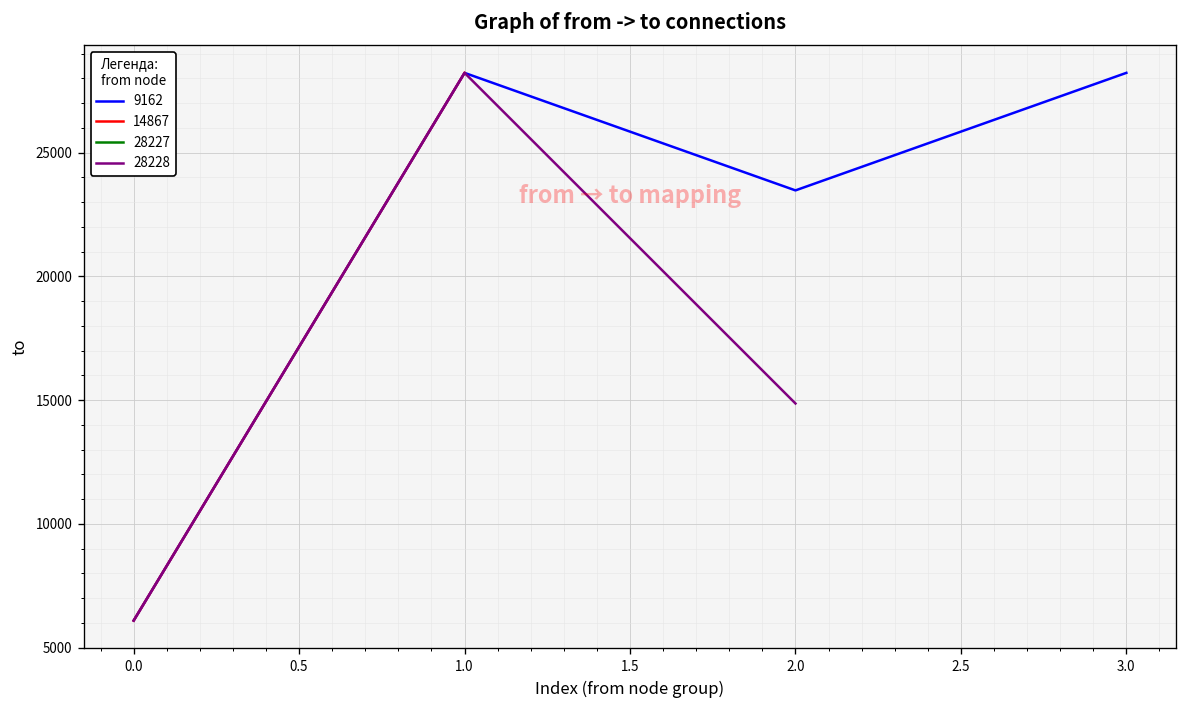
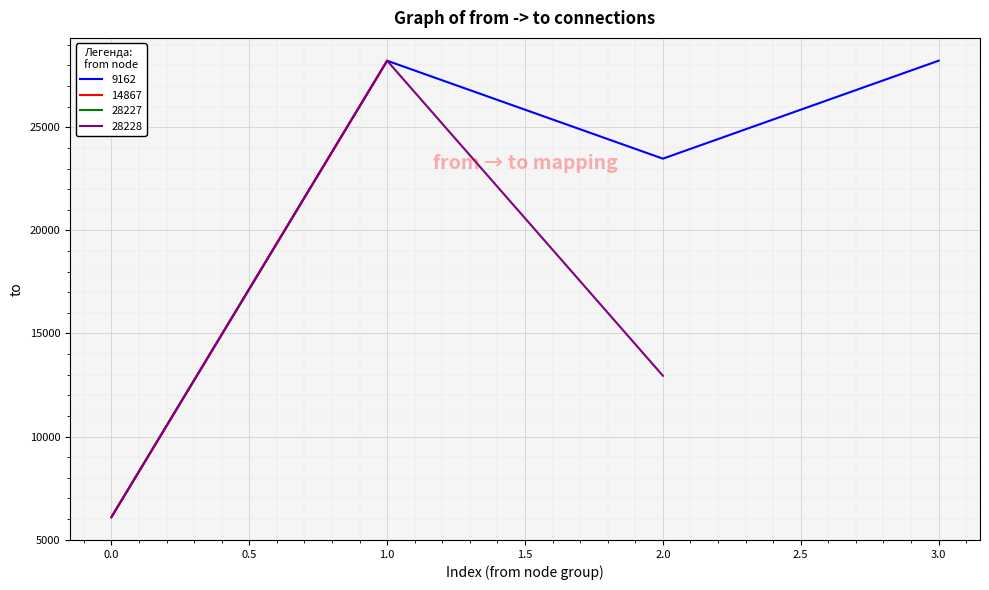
28228, 2.0: 14900 -> 13000
